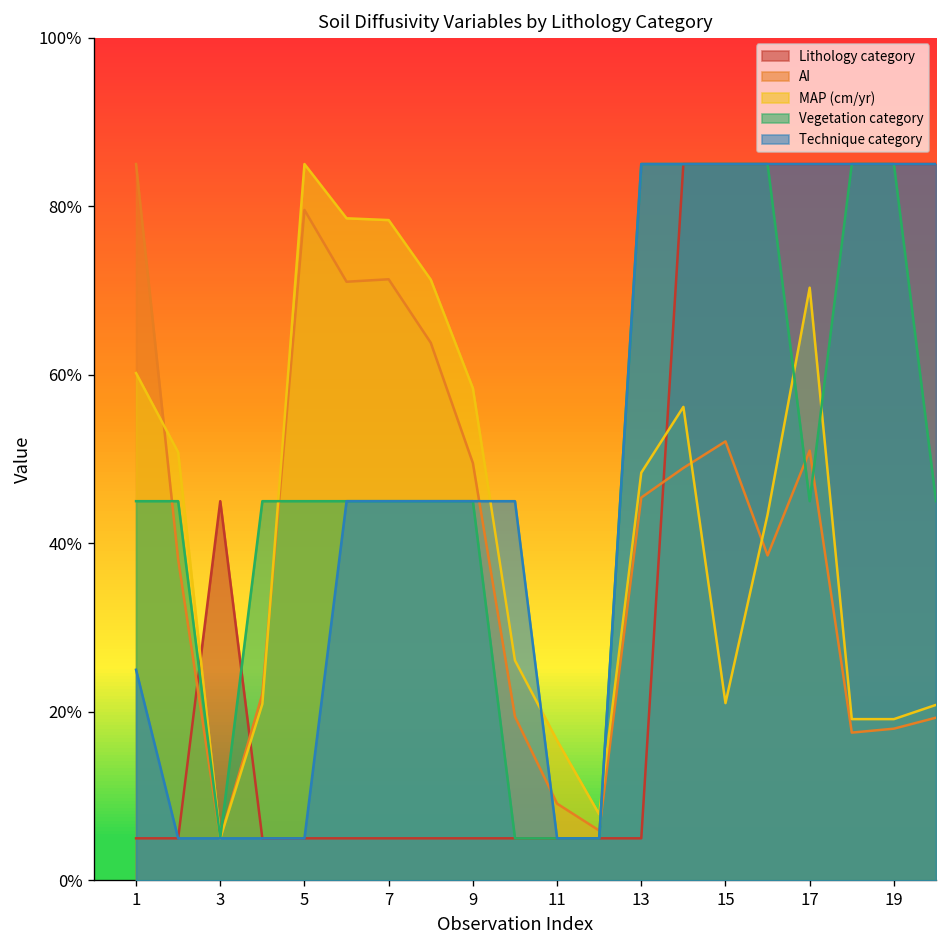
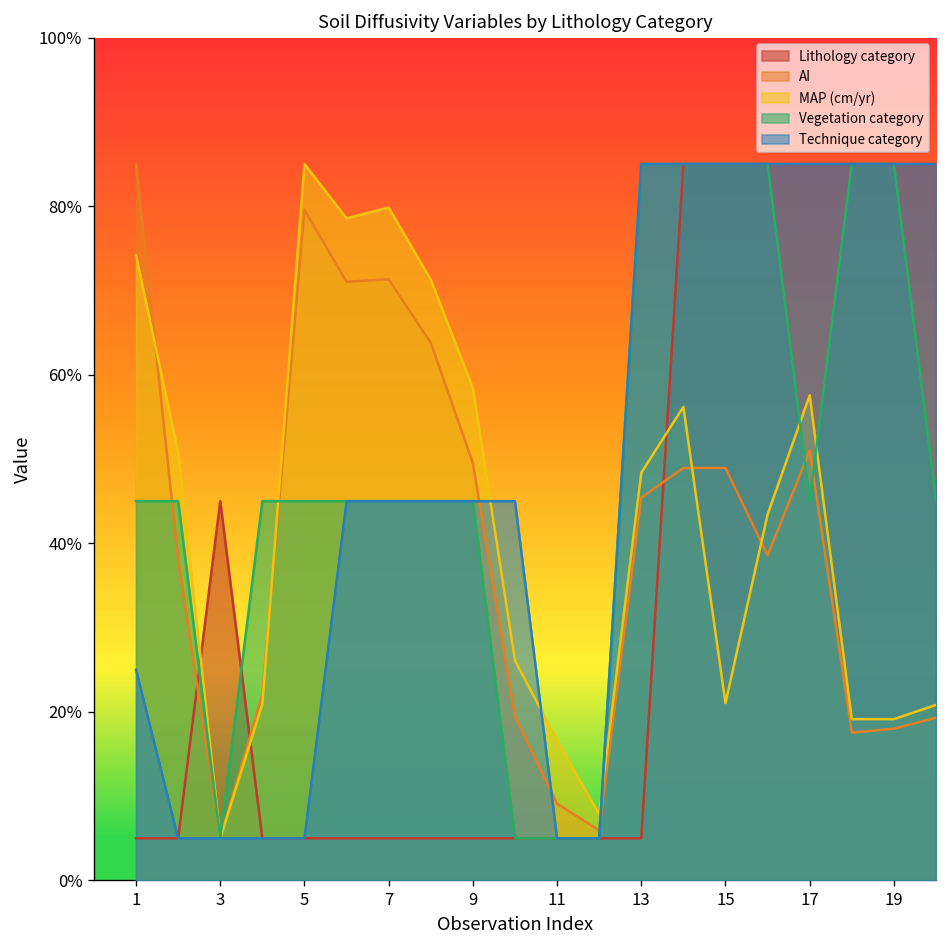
MAP (cm/yr), 1: 60% -> 74%
MAP (cm/yr), 7: 78% -> 80%
AI, 15: 52% -> 49%
MAP (cm/yr), 17: 70% -> 58%
